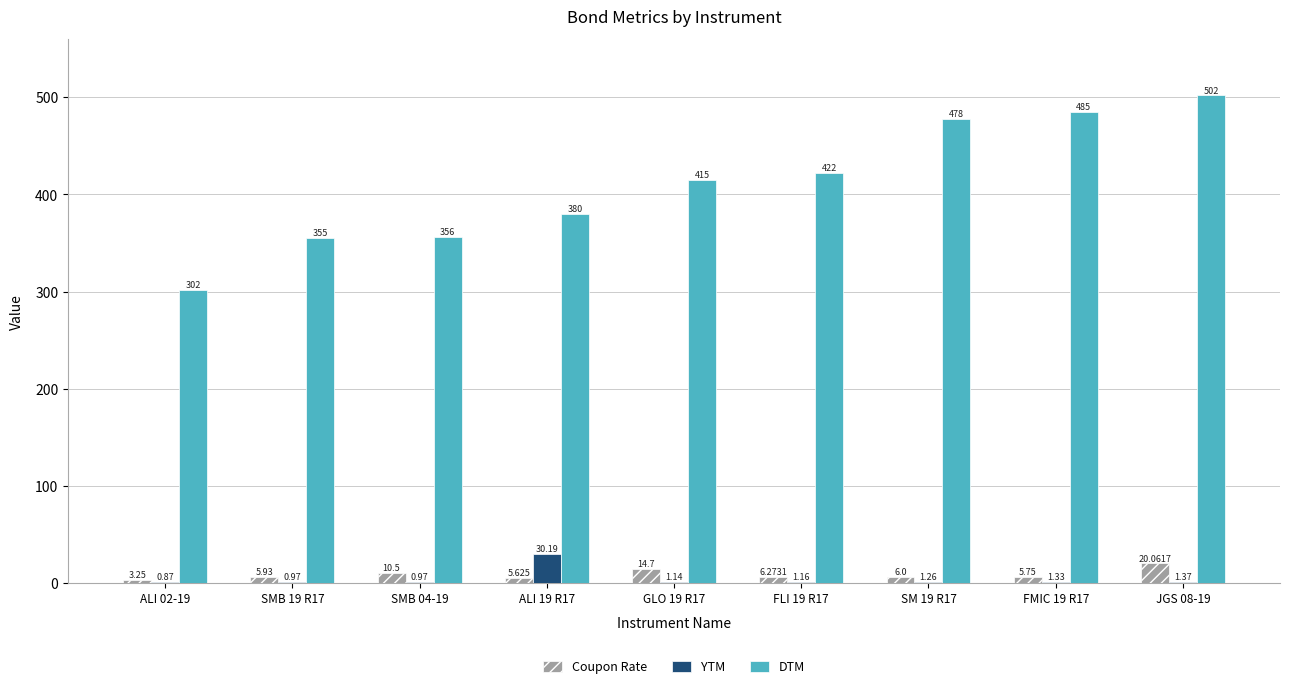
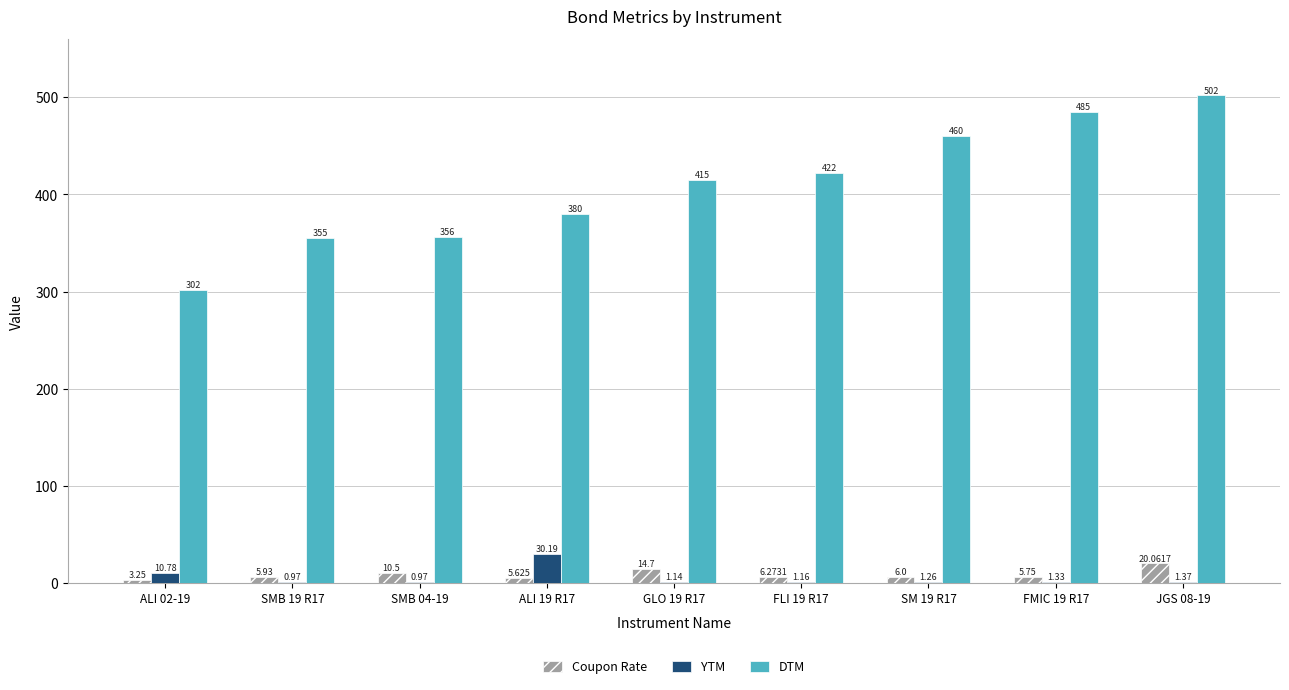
YTM, ALI 02-19: 0.87 -> 10.78
DTM, SM 19 R17: 478 -> 460
